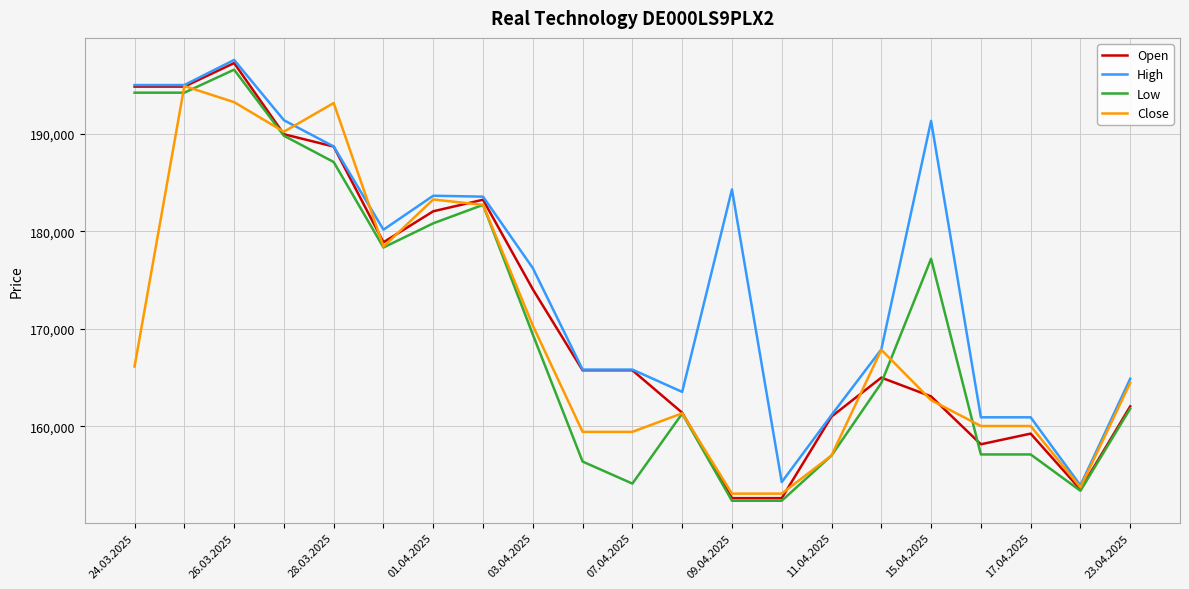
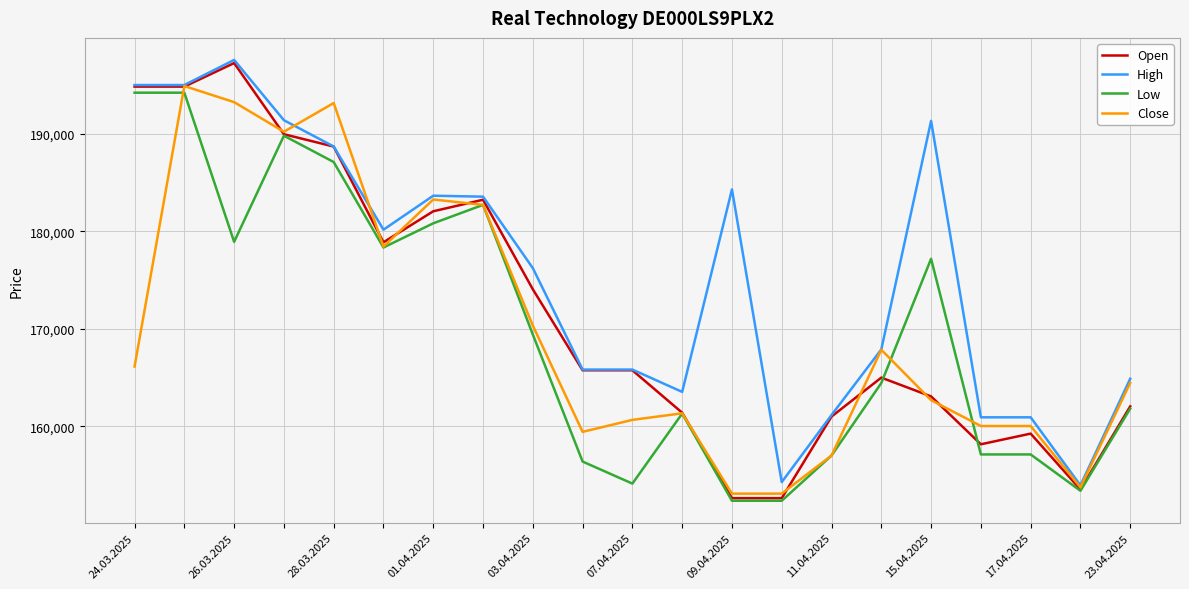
Low, 26.03.2025: 197,000 -> 179,000
Close, 07.04.2025: 159,000 -> 161,000
